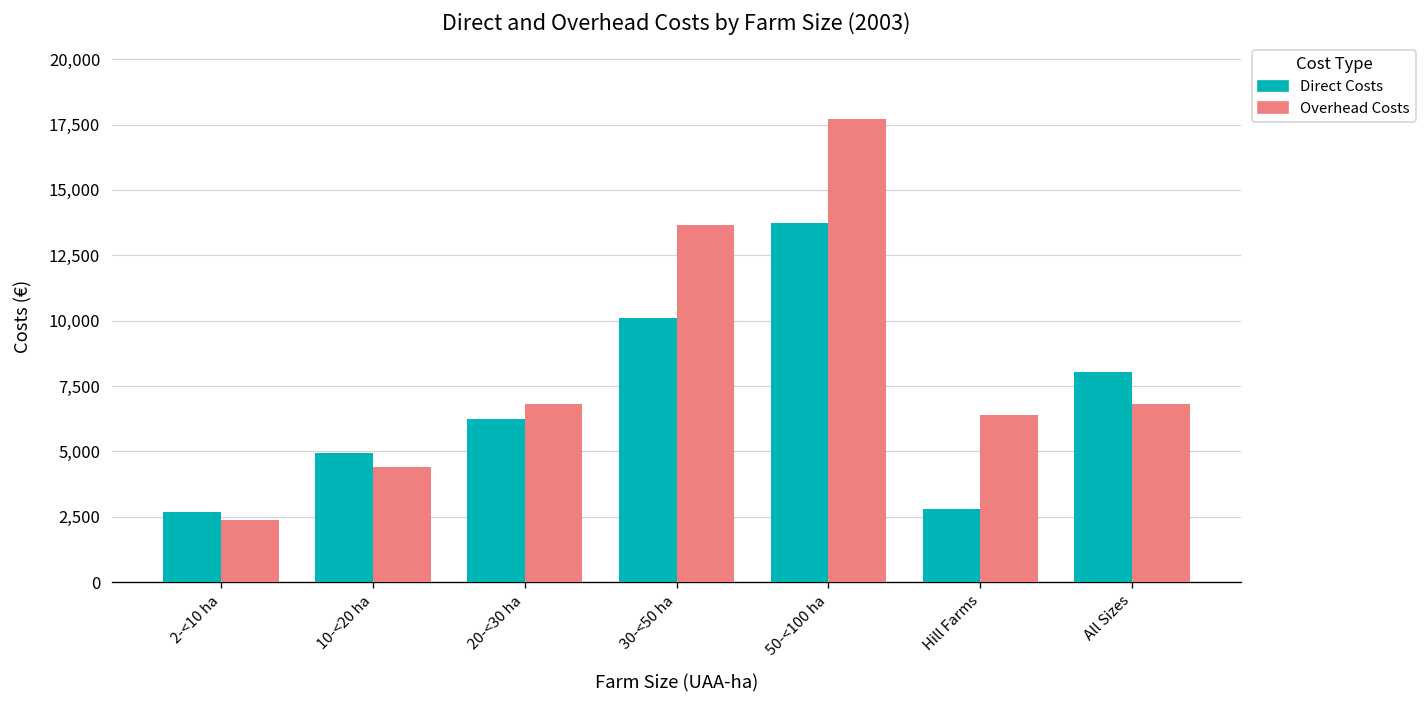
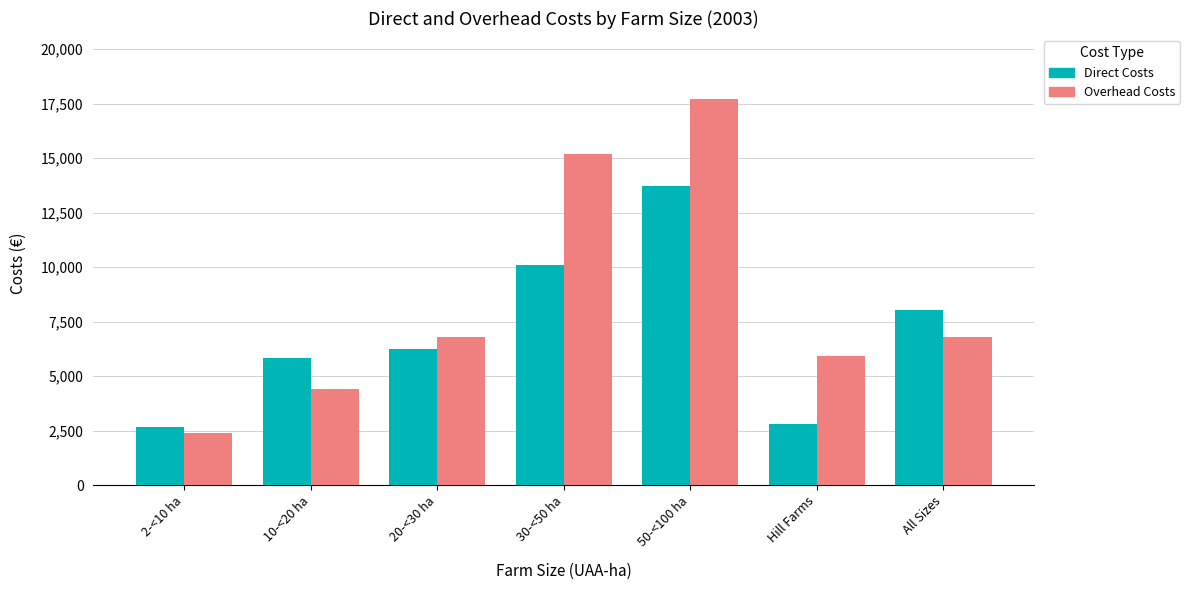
Direct Costs, 10-<20 ha: 4,900 -> 5,800
Overhead Costs, 30-<50 ha: 13,700 -> 15,200
Overhead Costs, Hill Farms: 6,400 -> 5,900
